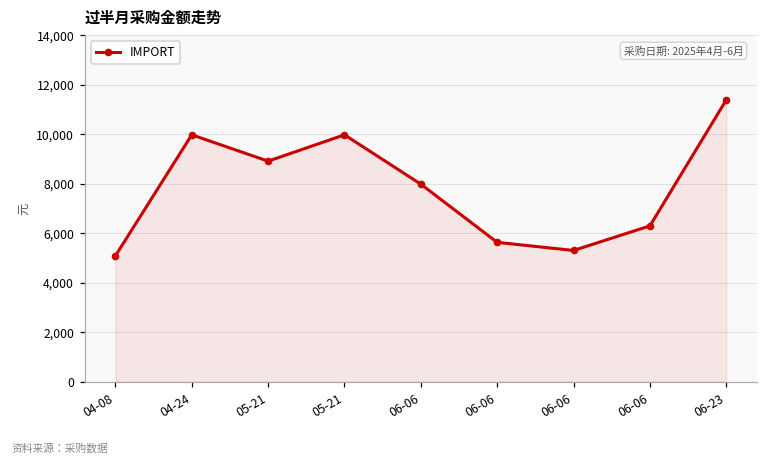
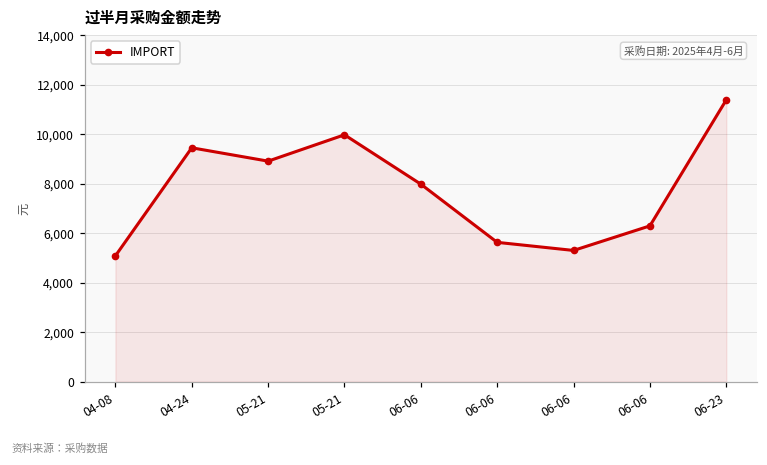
04-24: 10,000 -> 9,400
